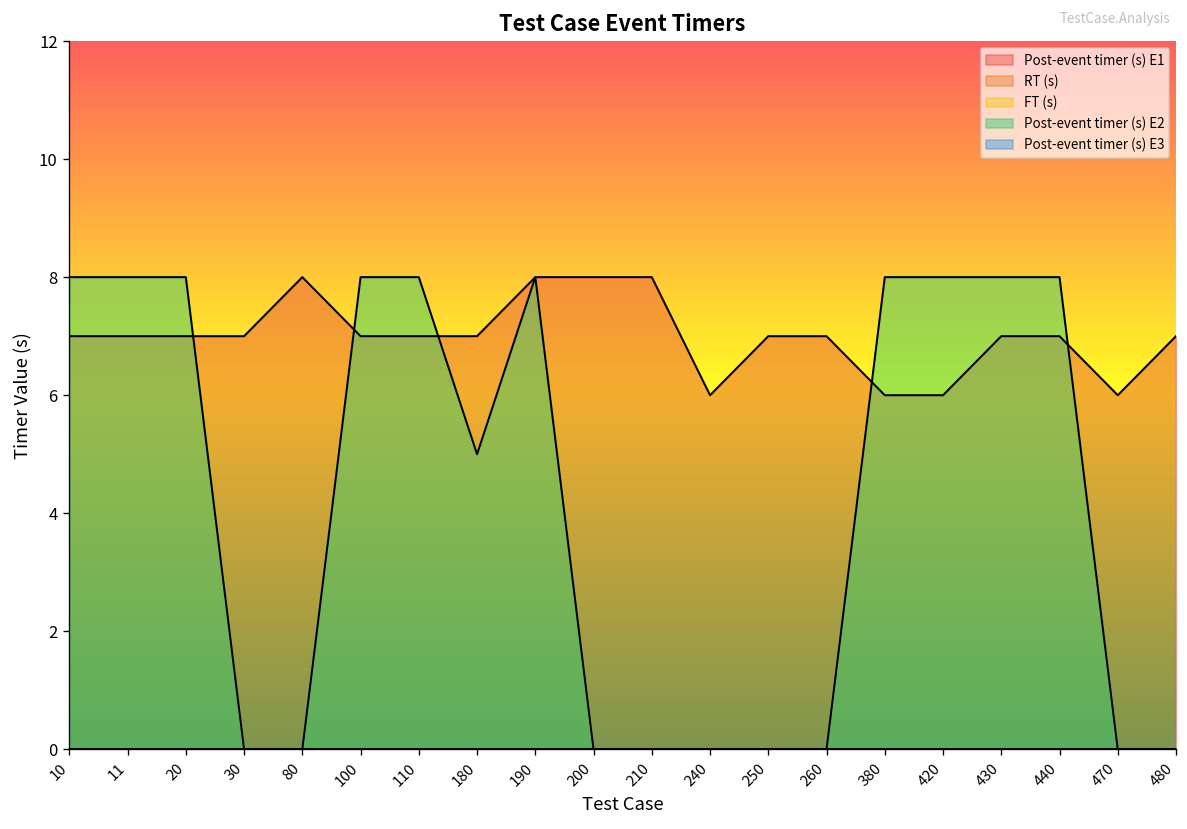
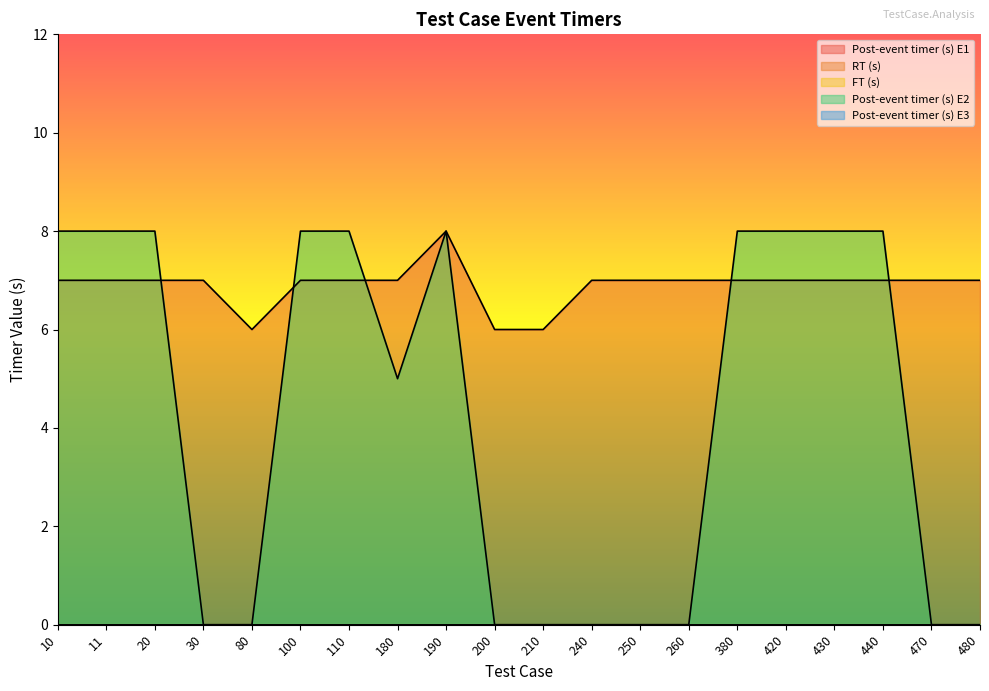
Post-event timer (s) E1, 80: 8 -> 6
Post-event timer (s) E1, 200: 8 -> 6
Post-event timer (s) E1, 210: 8 -> 6
Post-event timer (s) E1, 240: 6 -> 7
Post-event timer (s) E1, 380: 6 -> 7
Post-event timer (s) E1, 420: 6 -> 7
Post-event timer (s) E1, 470: 6 -> 7
